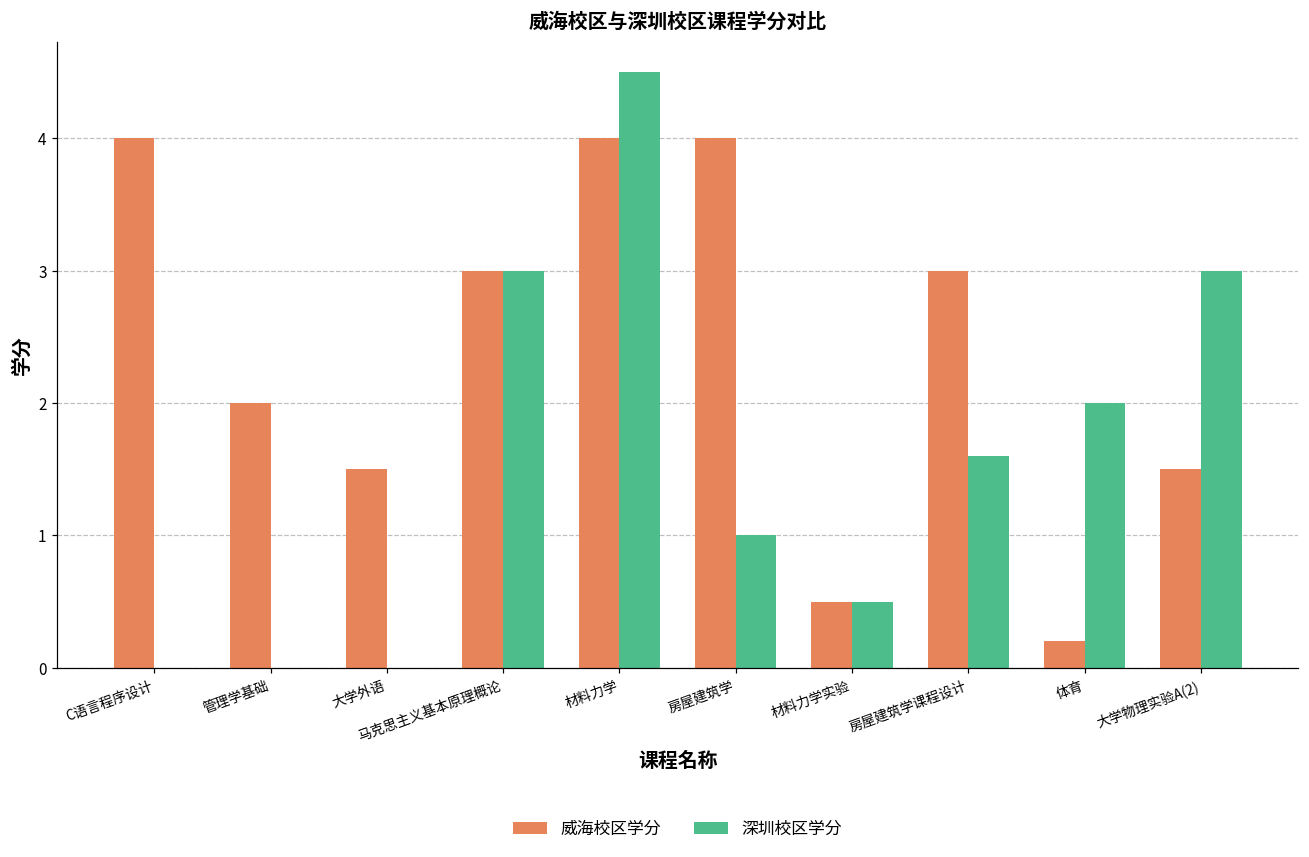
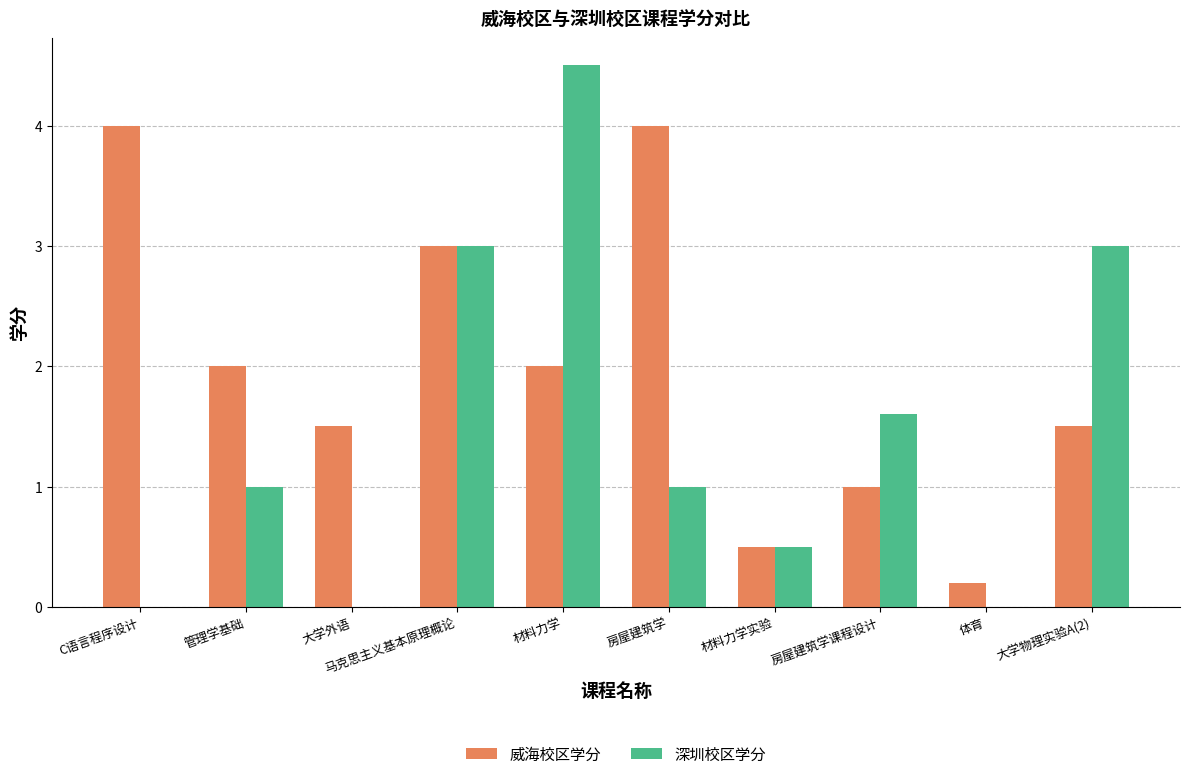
深圳校区学分, 管理学基础: 0 -> 1
威海校区学分, 材料力学: 4 -> 2
威海校区学分, 房屋建筑学课程设计: 3 -> 1
深圳校区学分, 体育: 2 -> 0
